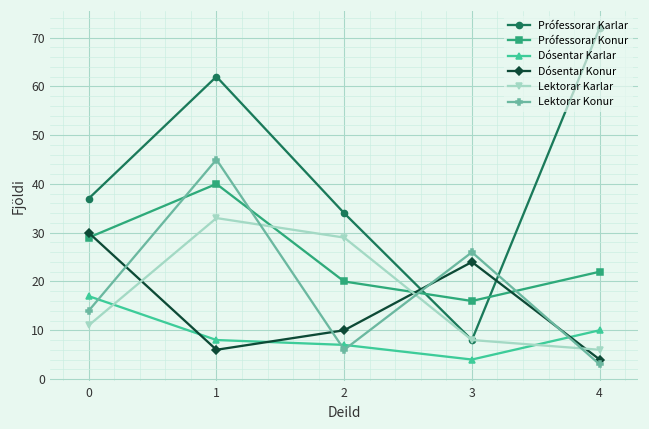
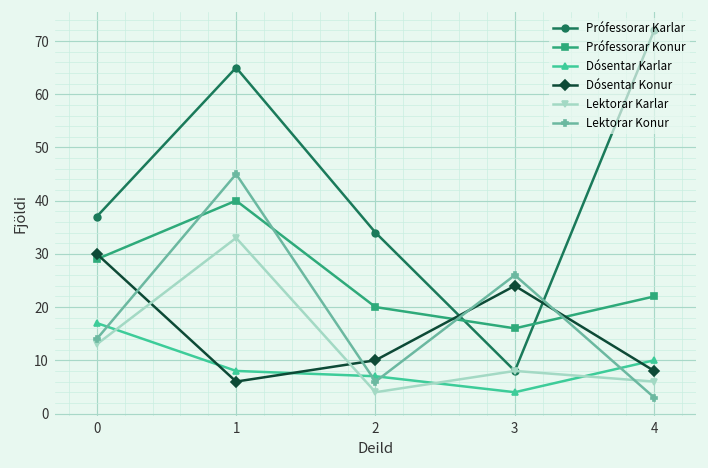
Lektorar Karlar, 0: 11 -> 13
Prófessorar Karlar, 1: 62 -> 65
Lektorar Karlar, 2: 29 -> 4
Dósentar Konur, 4: 4 -> 8
